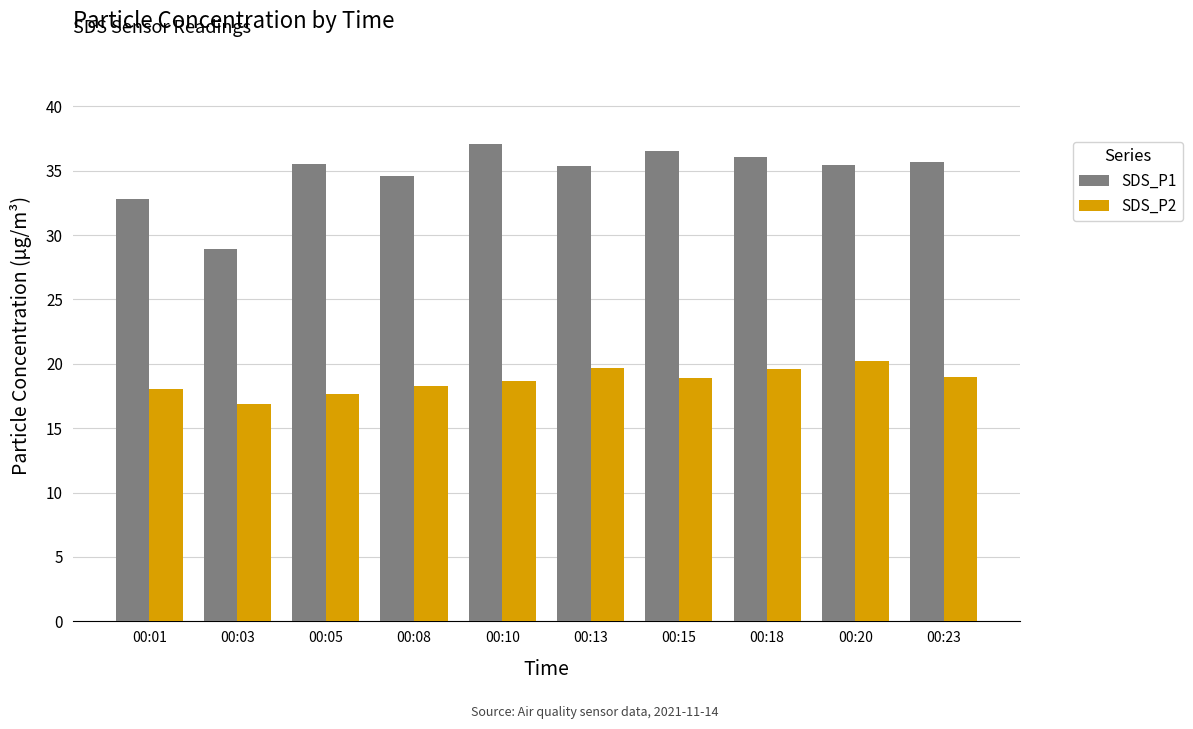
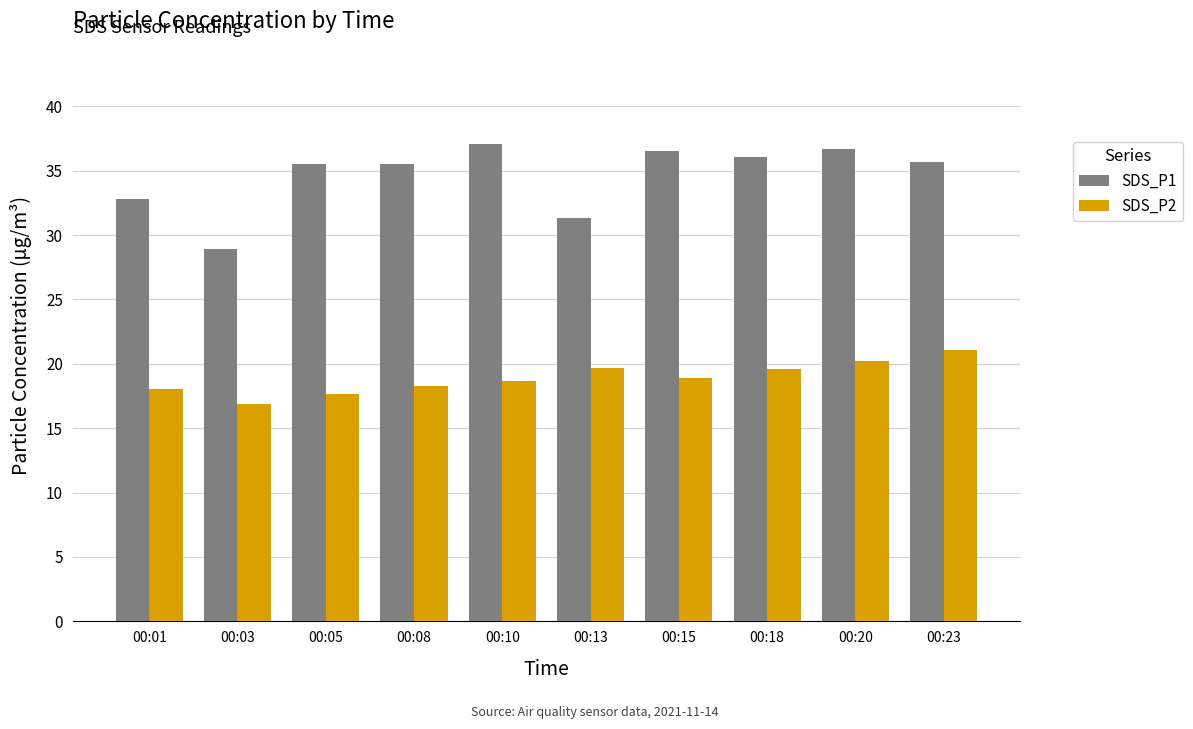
SDS_P1, 00:08: 34.6 -> 35.5
SDS_P1, 00:13: 35.4 -> 31.3
SDS_P1, 00:20: 35.5 -> 36.7
SDS_P2, 00:23: 19.0 -> 21.1
